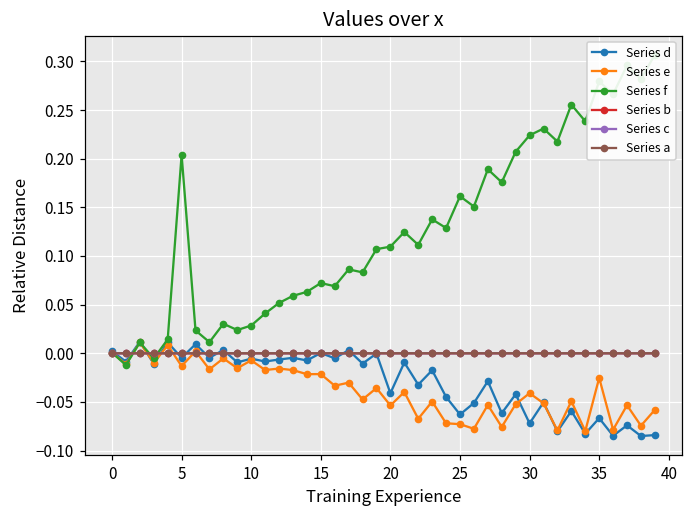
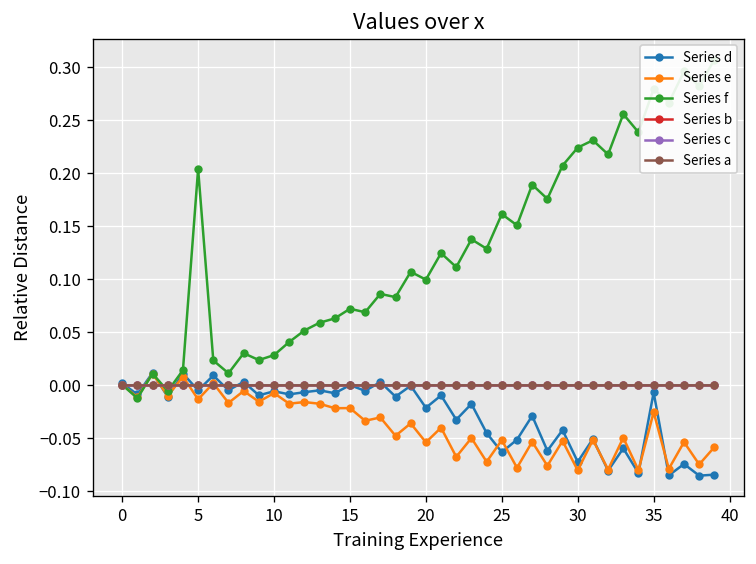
Series d, 20: -0.04 -> -0.02
Series f, 20: 0.11 -> 0.10
Series e, 25: -0.07 -> -0.05
Series e, 30: -0.04 -> -0.08
Series d, 35: -0.07 -> -0.01
